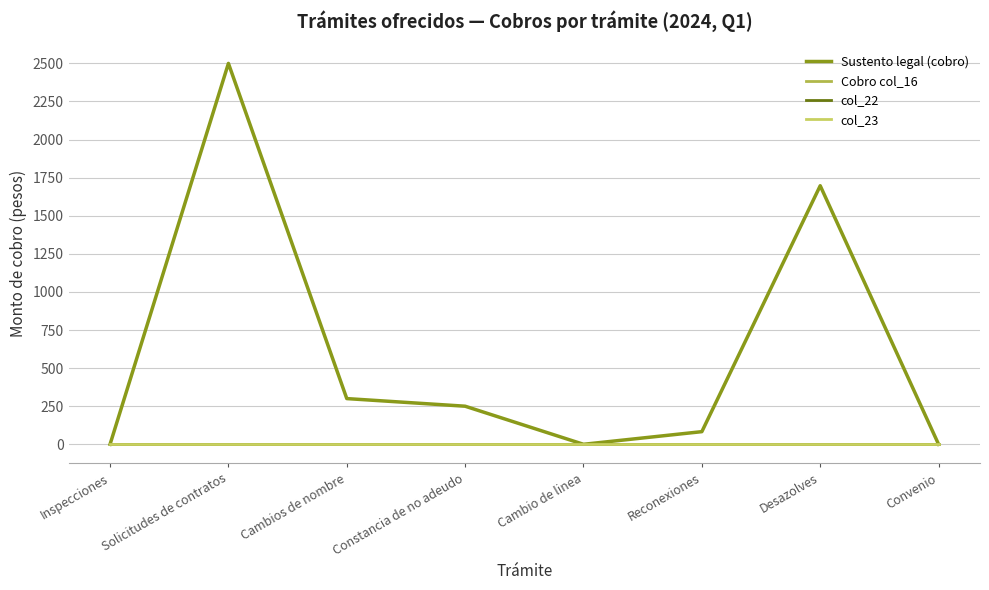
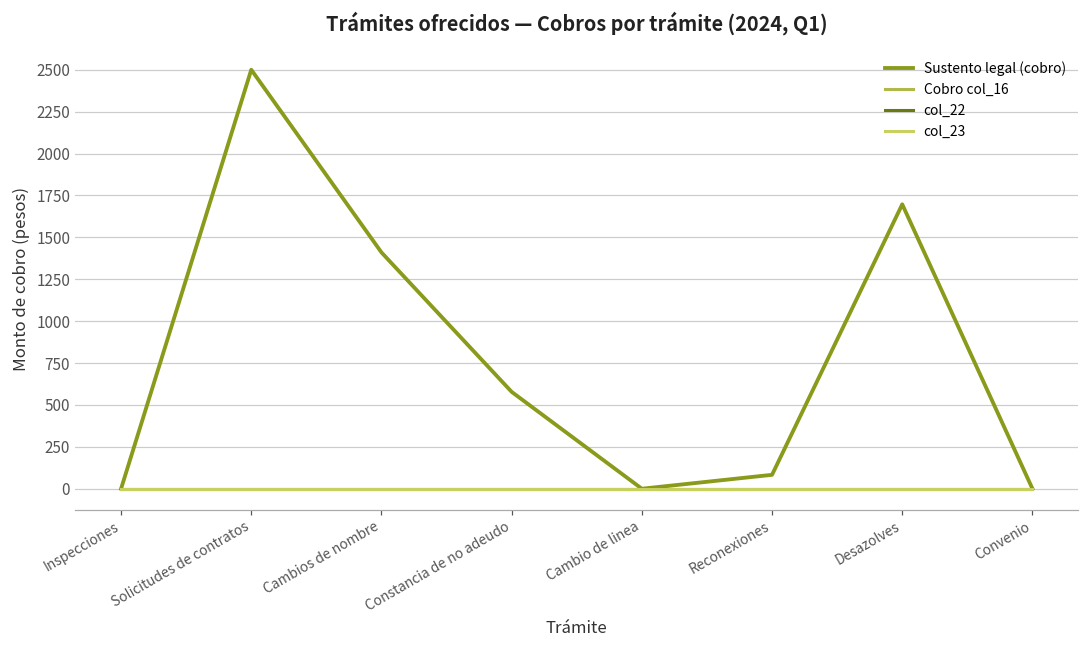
Sustento legal (cobro), Cambios de nombre: 300 -> 1410
Sustento legal (cobro), Constancia de no adeudo: 250 -> 580
